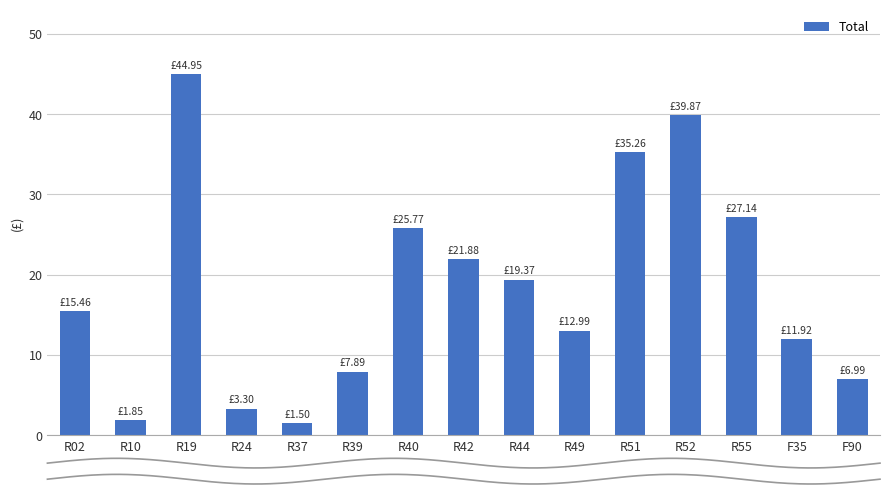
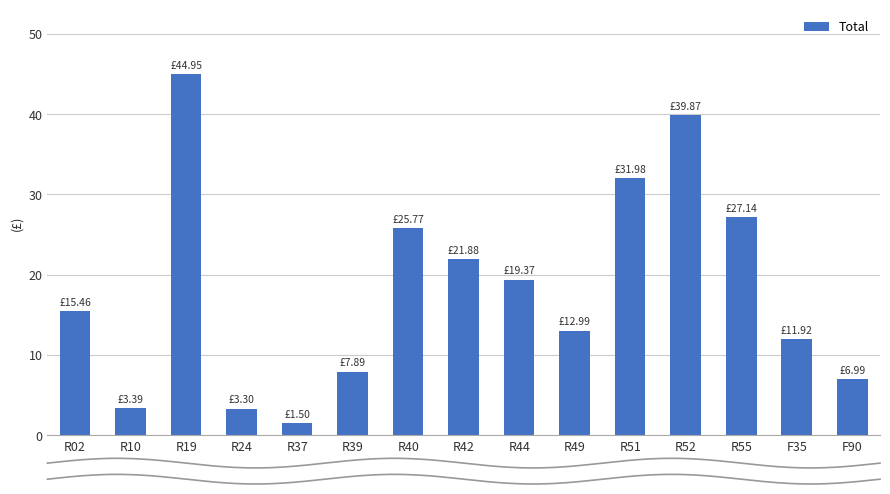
Total, R10: £1.85 -> £3.39
Total, R51: £35.26 -> £31.98
